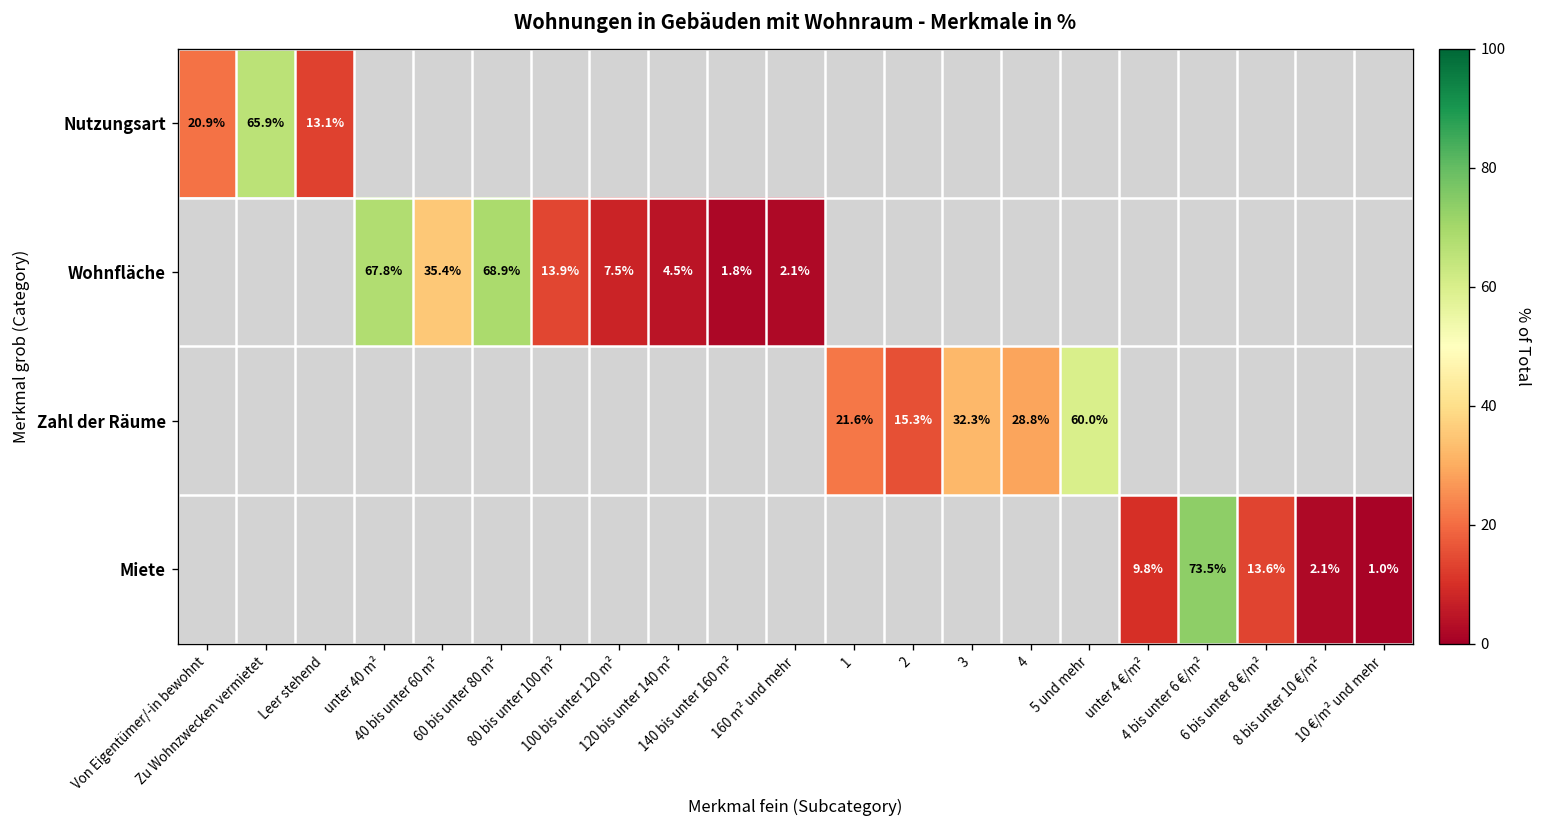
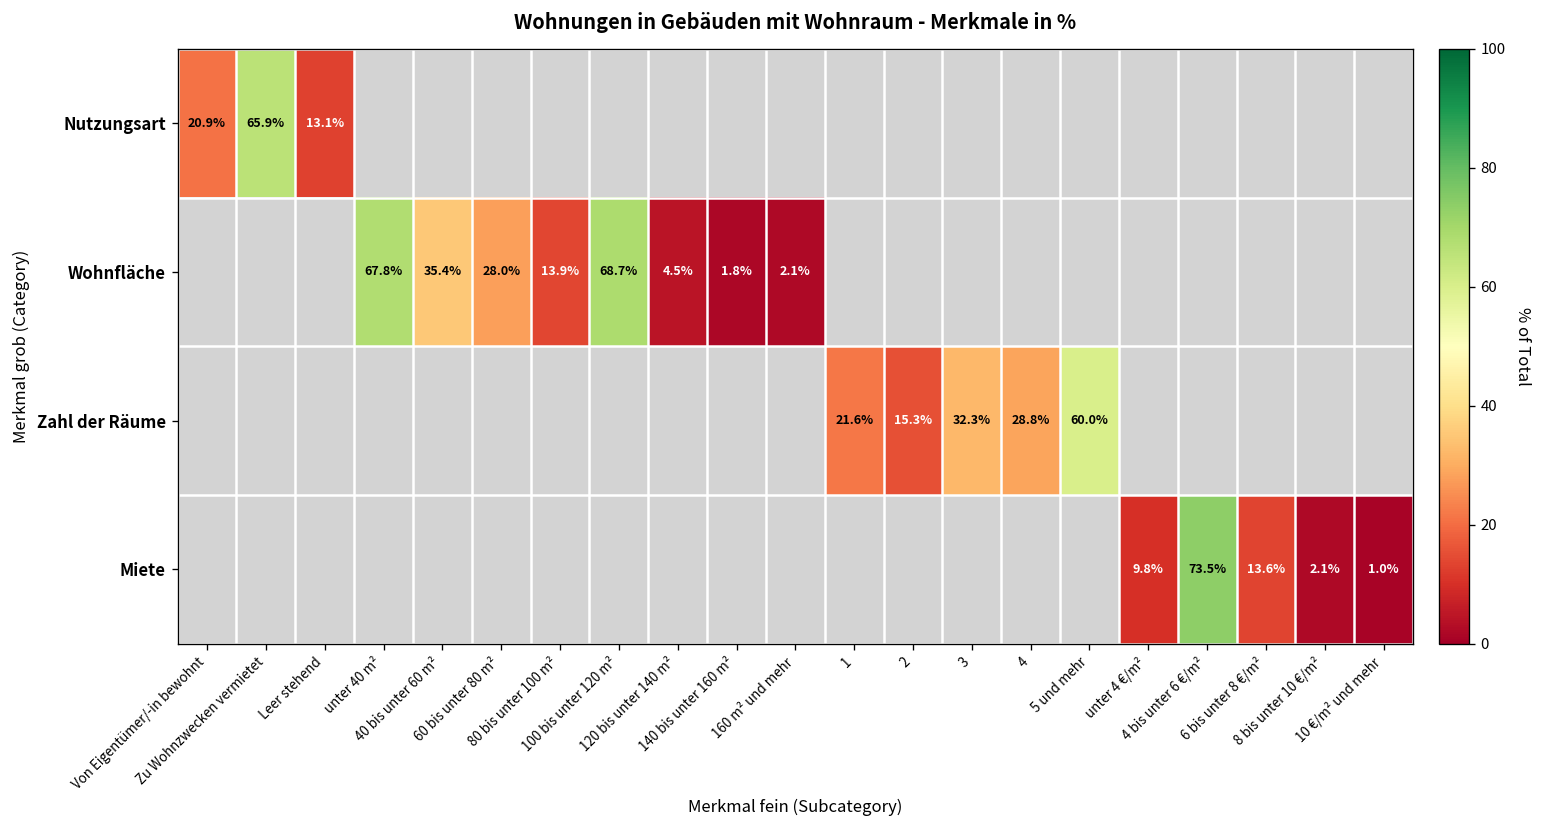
Wohnfläche, 60 bis unter 80 m²: 68.9% -> 28.0%
Wohnfläche, 100 bis unter 120 m²: 7.5% -> 68.7%
